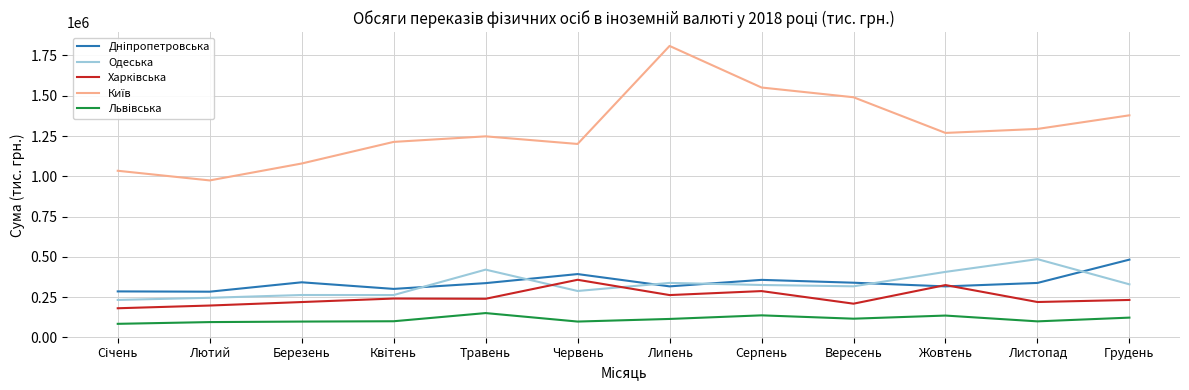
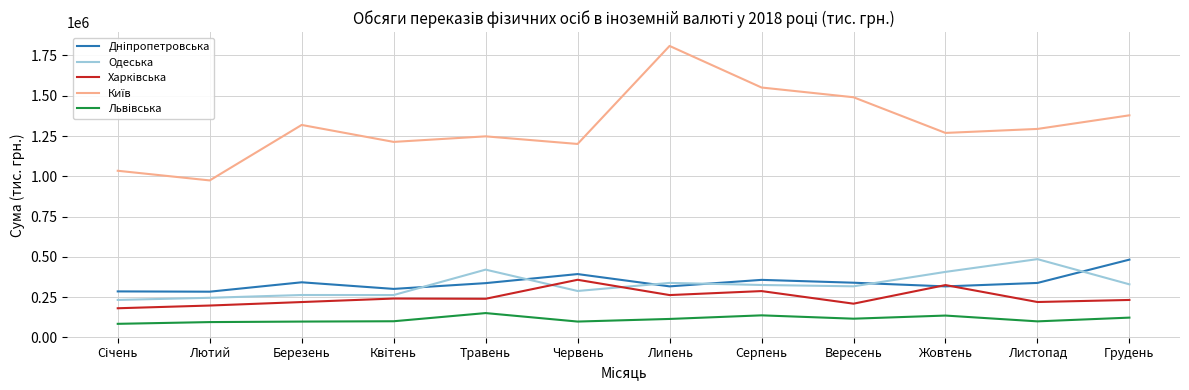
Київ, Березень: 1080000 -> 1320000
